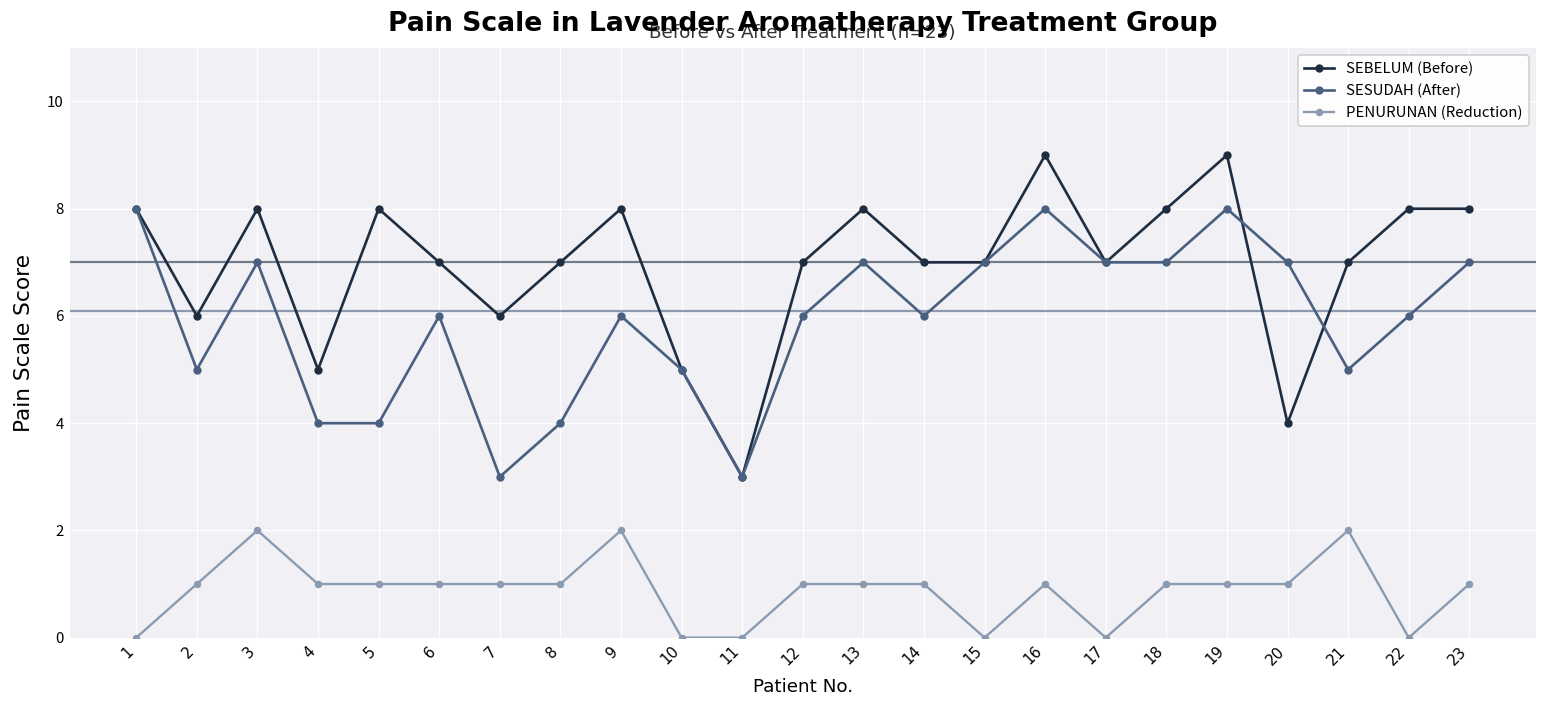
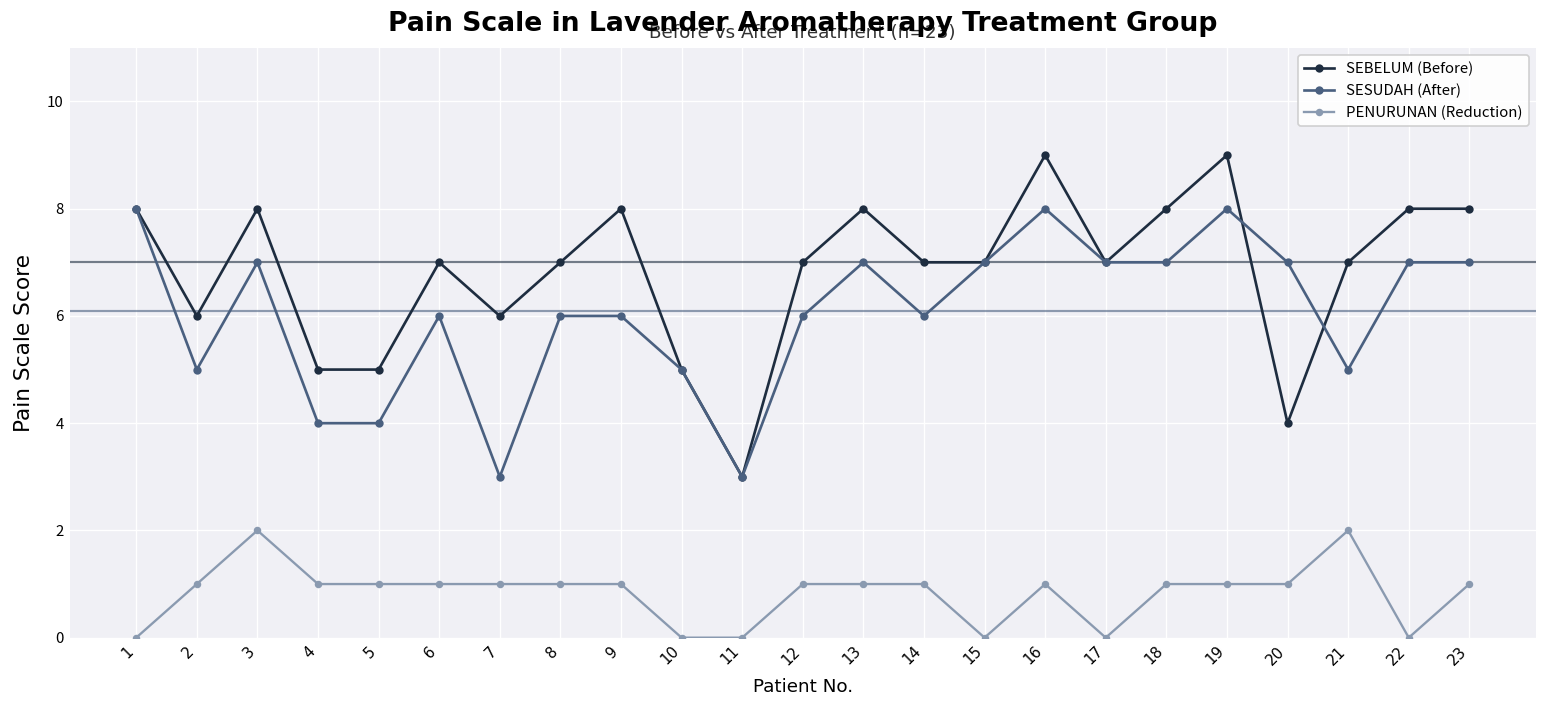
SEBELUM (Before), 5: 8 -> 5
SESUDAH (After), 8: 4 -> 6
PENURUNAN (Reduction), 9: 2 -> 1
SESUDAH (After), 22: 6 -> 7
